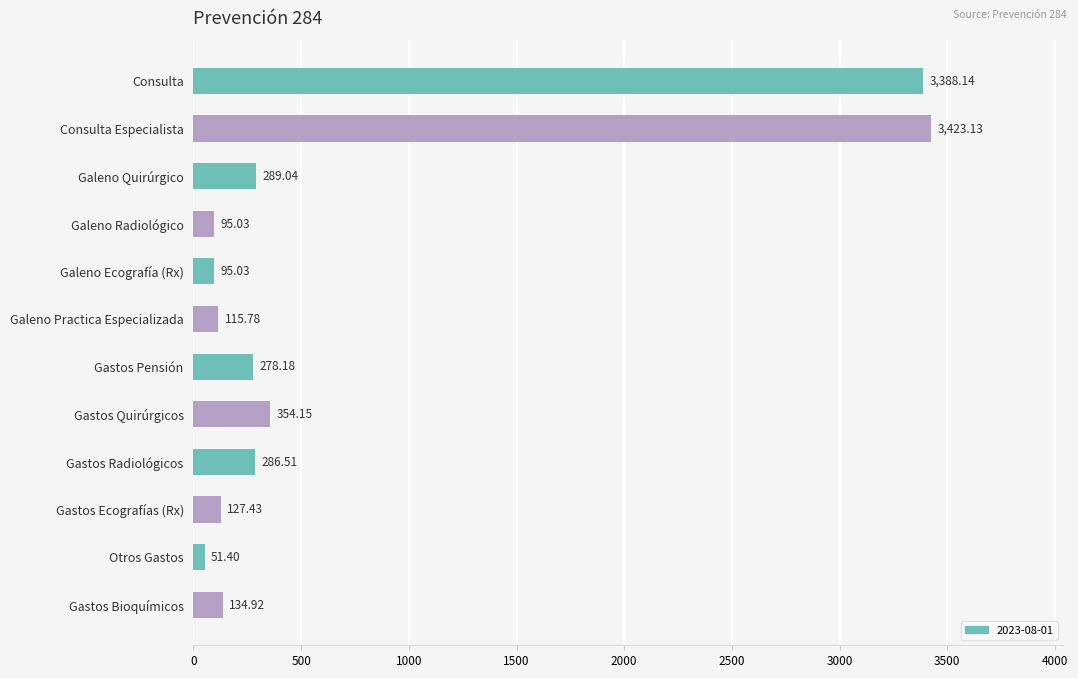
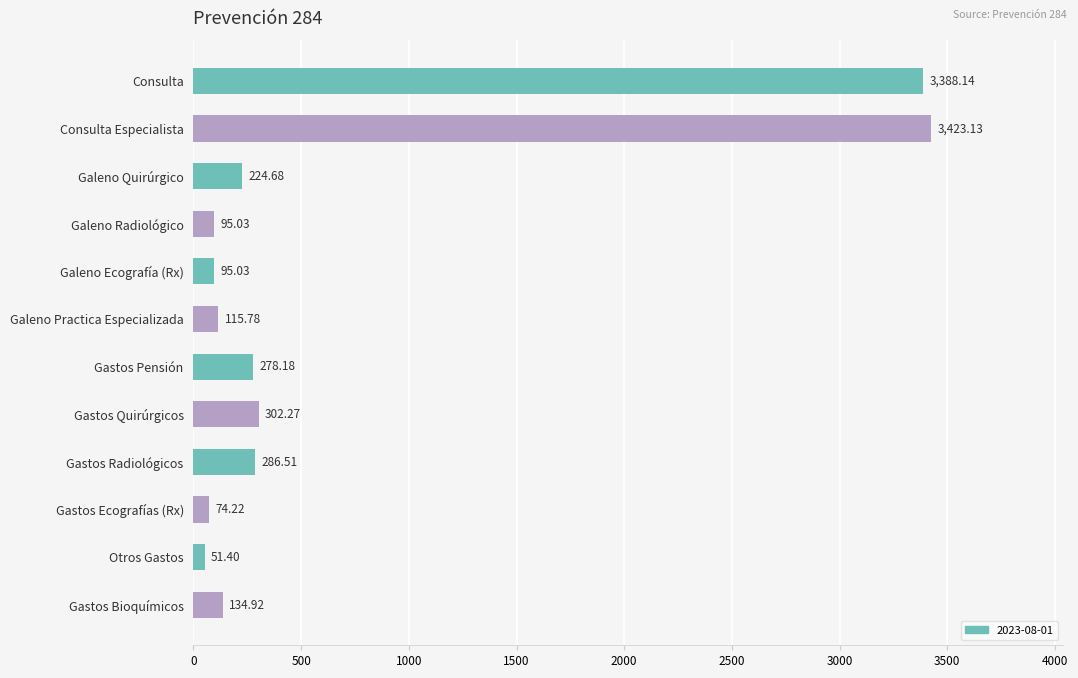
Galeno Quirúrgico: 289.04 -> 224.68
Gastos Quirúrgicos: 354.15 -> 302.27
Gastos Ecografías (Rx): 127.43 -> 74.22
